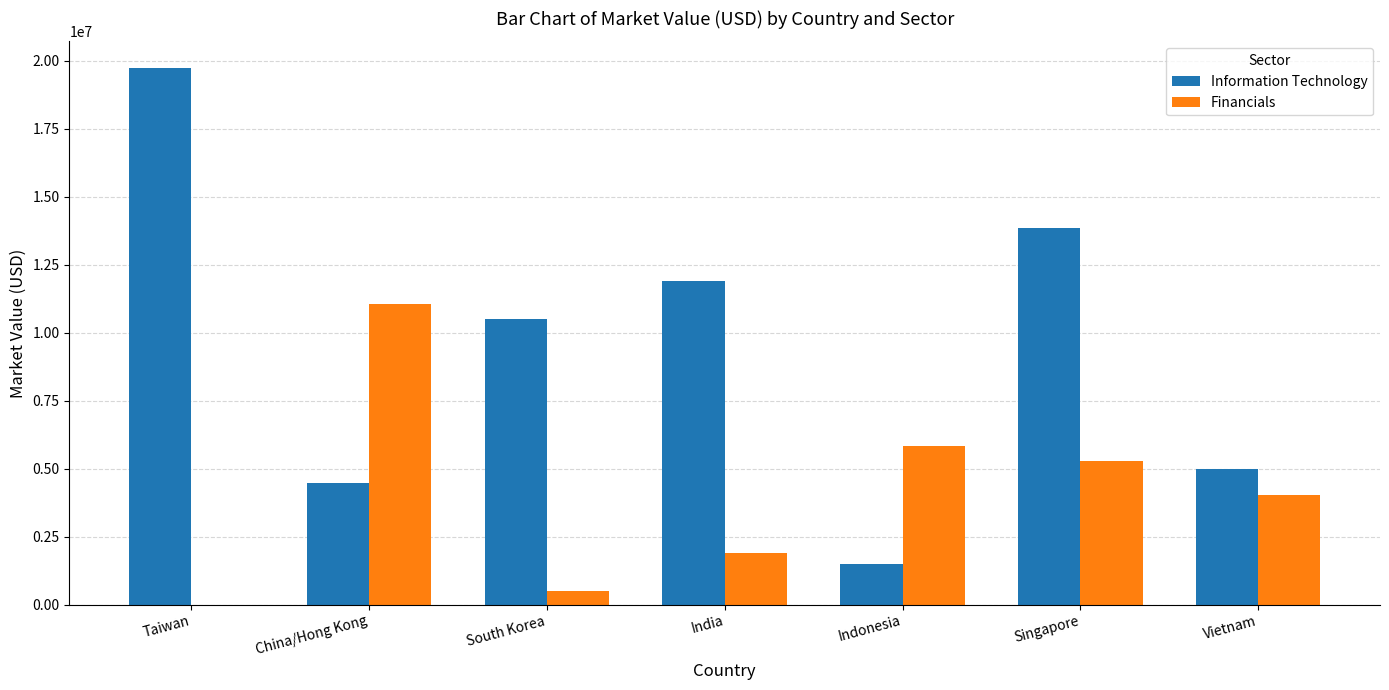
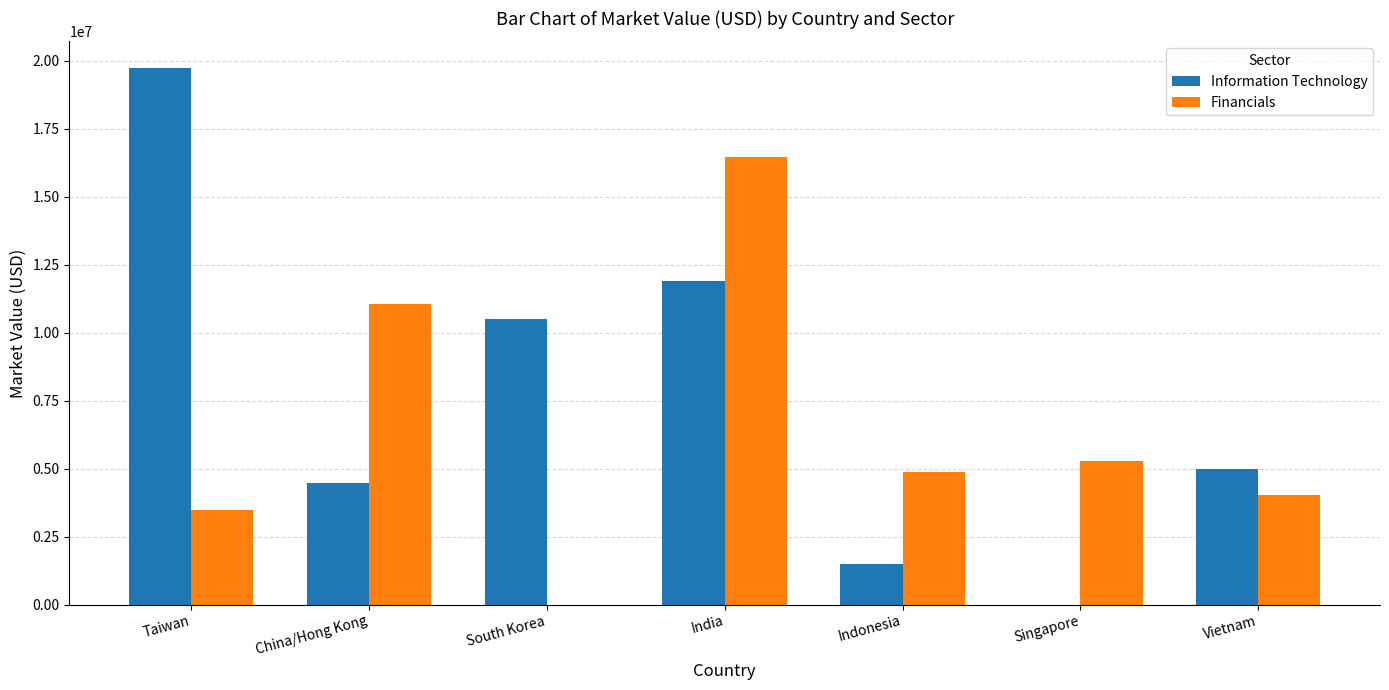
Financials, Taiwan: 0 -> 3500000
Financials, South Korea: 500000 -> 0
Financials, India: 1900000 -> 16500000
Financials, Indonesia: 5800000 -> 4900000
Information Technology, Singapore: 13900000 -> 0
